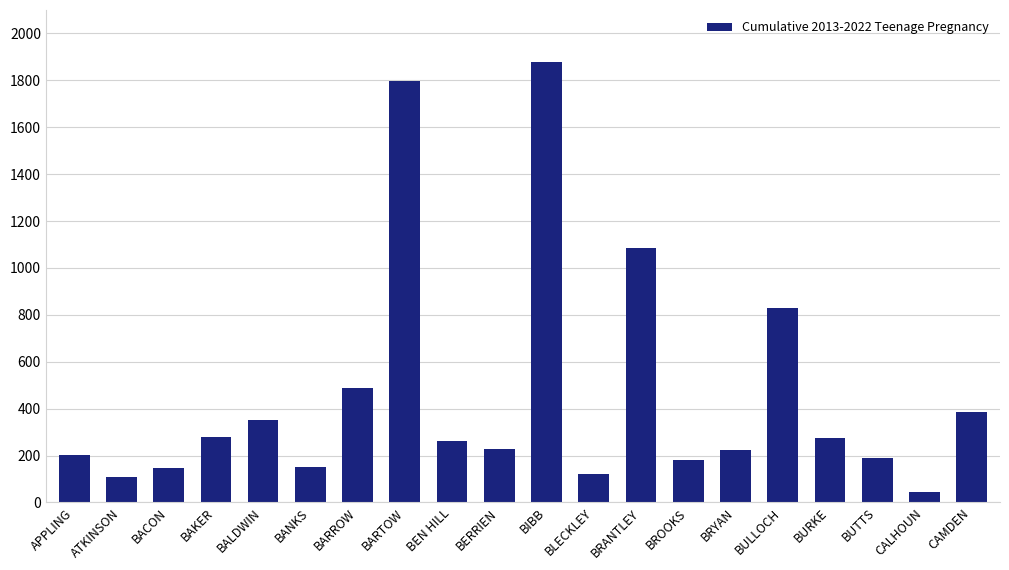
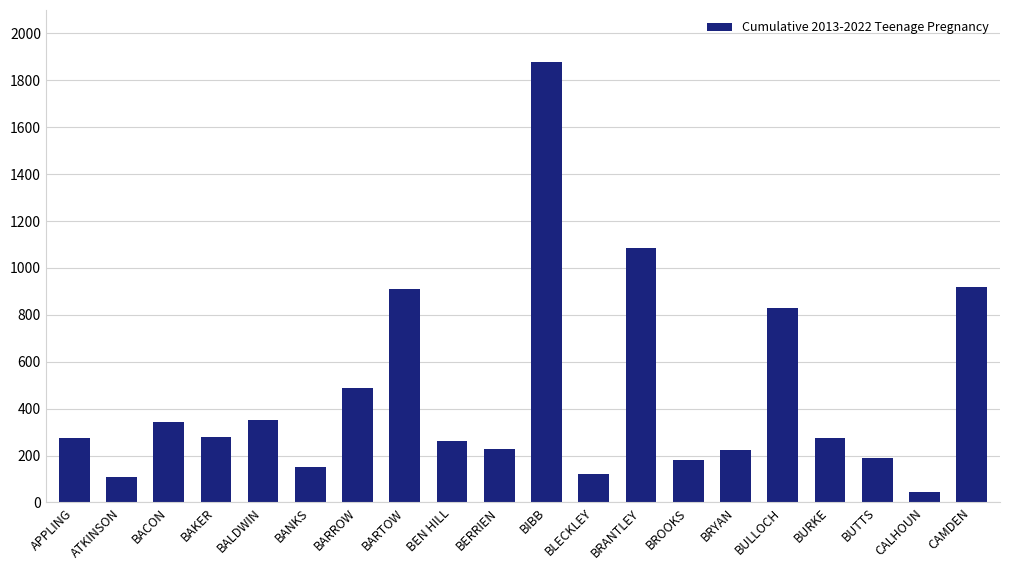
APPLING: 200 -> 270
BACON: 150 -> 340
BARTOW: 1800 -> 910
CAMDEN: 390 -> 920
